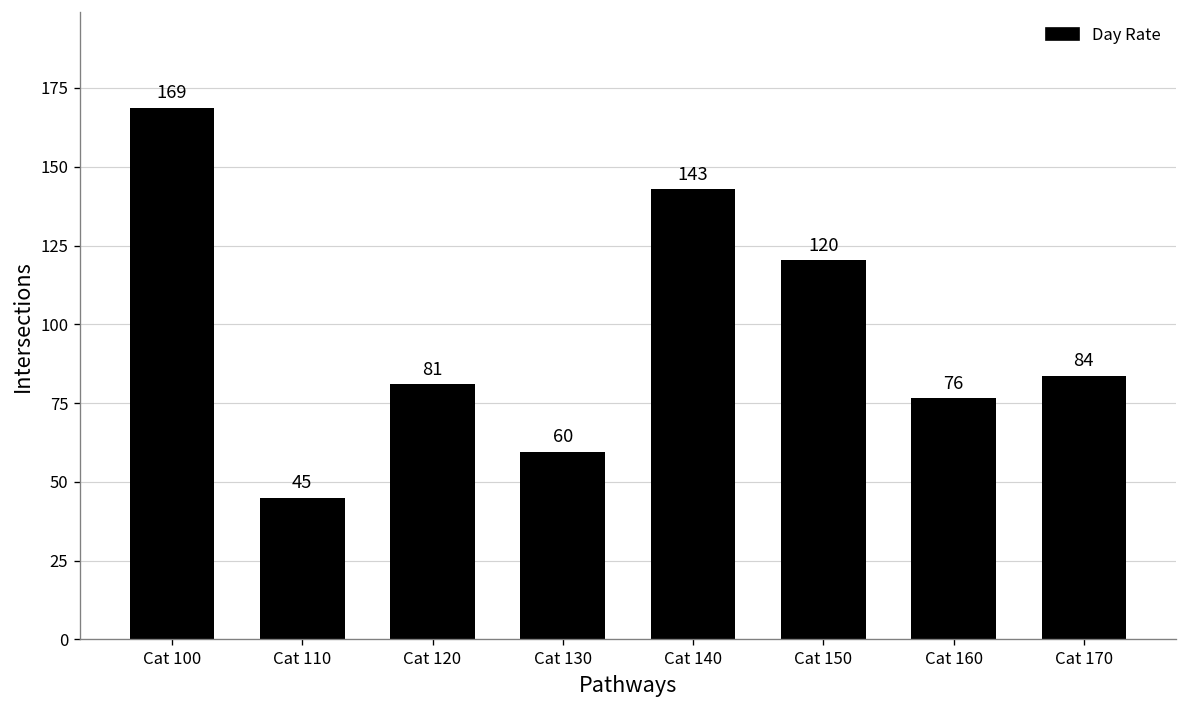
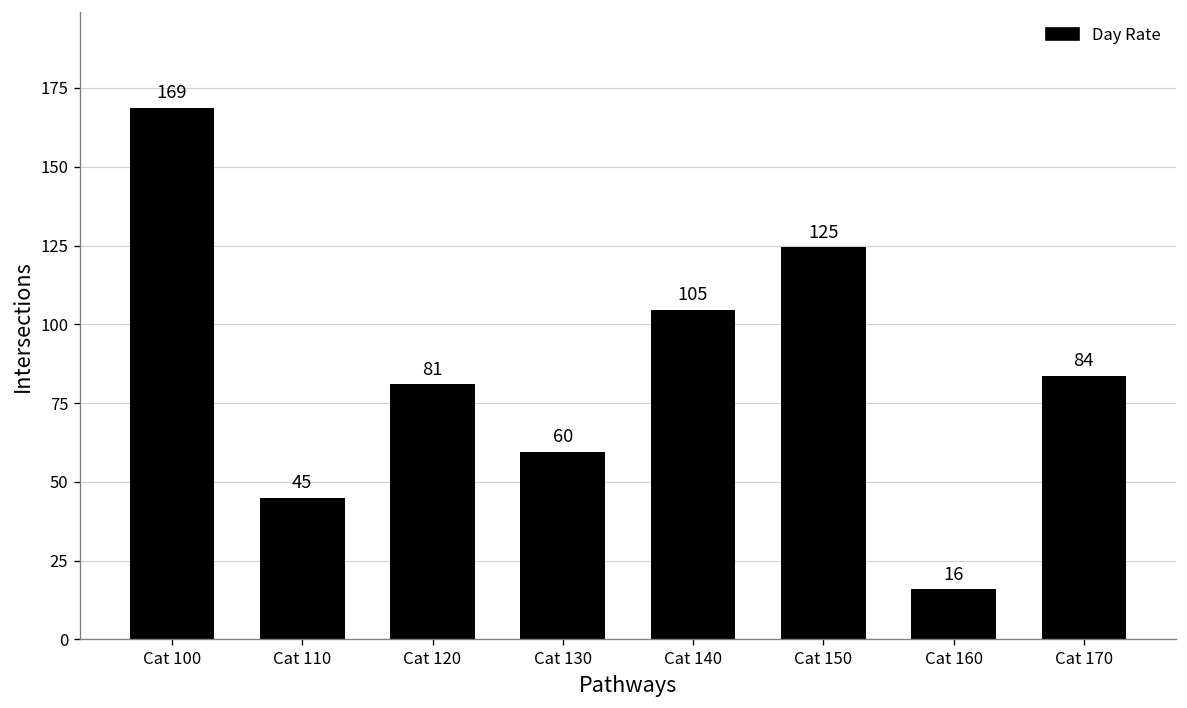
Cat 140: 143 -> 105
Cat 150: 120 -> 125
Cat 160: 76 -> 16
